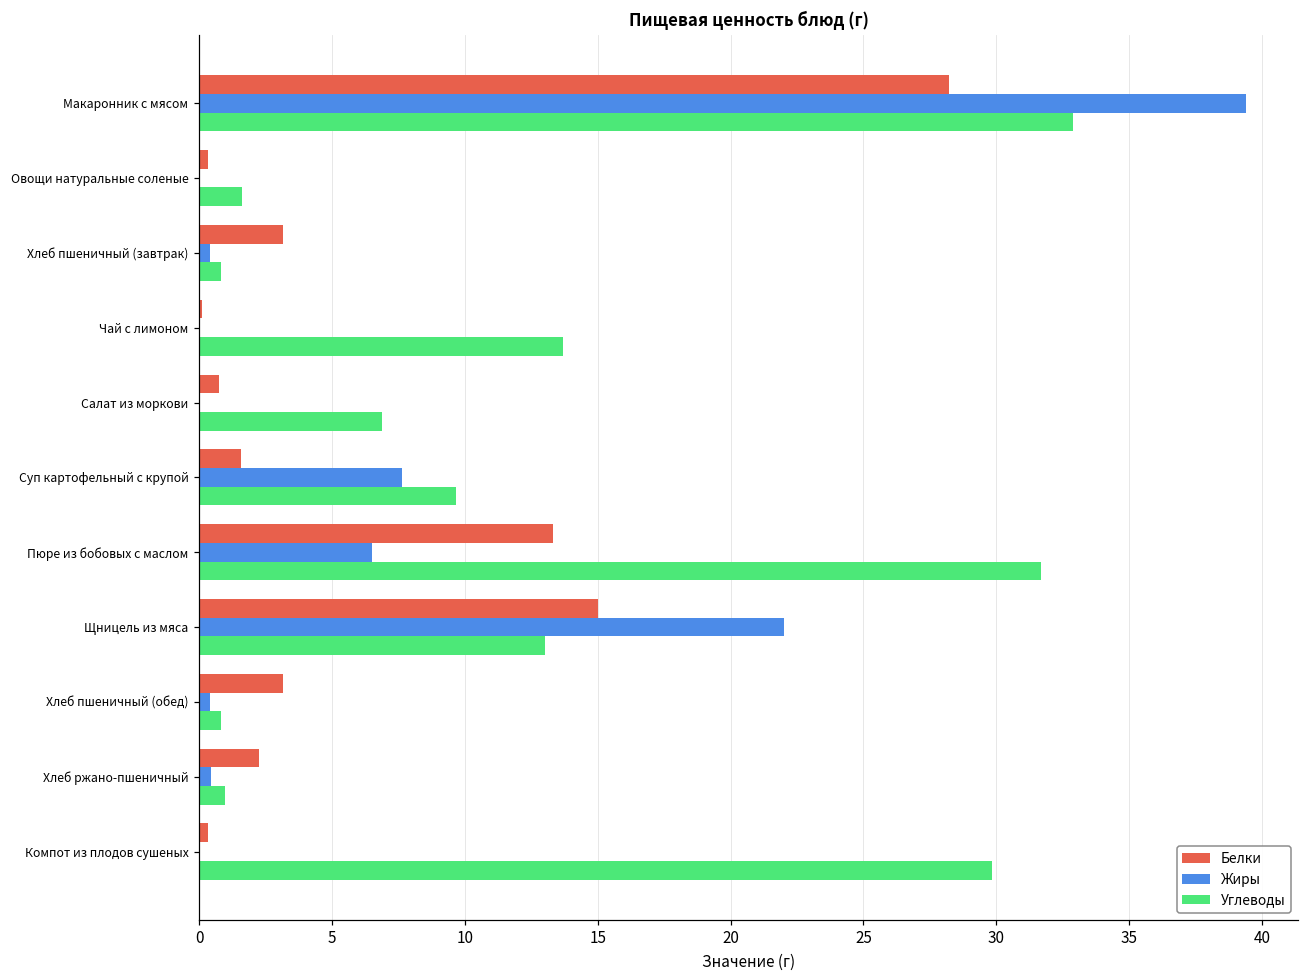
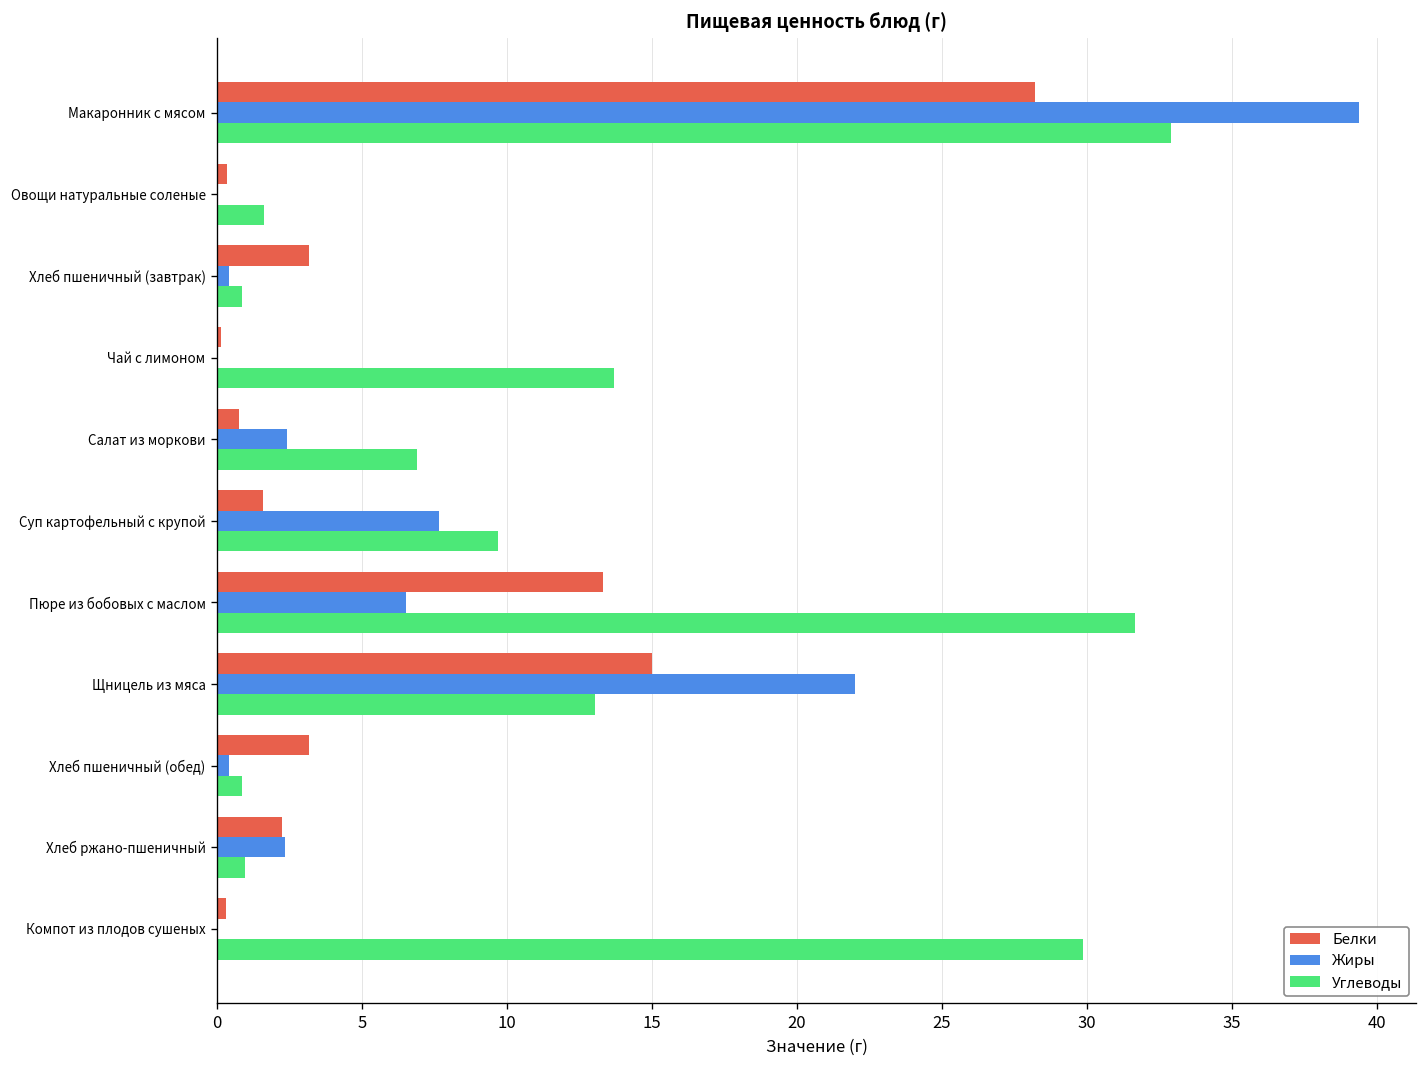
Жиры, Салат из моркови: 0.1 -> 2.4
Жиры, Хлеб ржано-пшеничный: 0.4 -> 2.3
